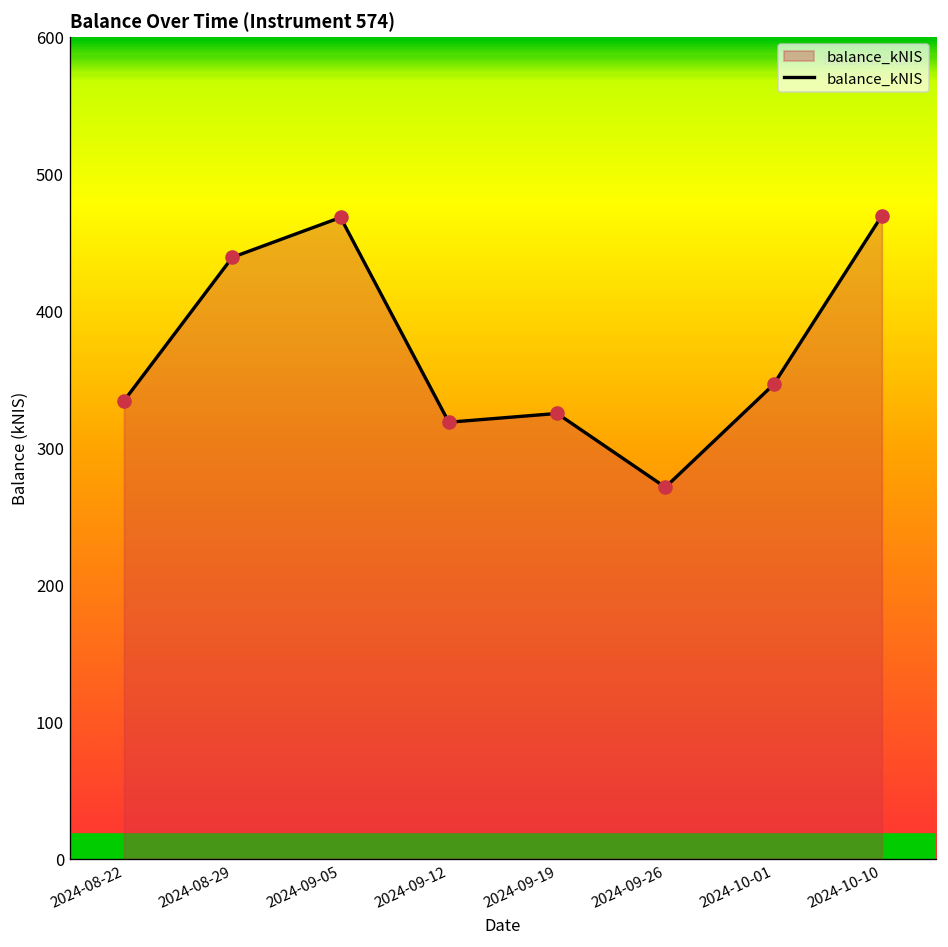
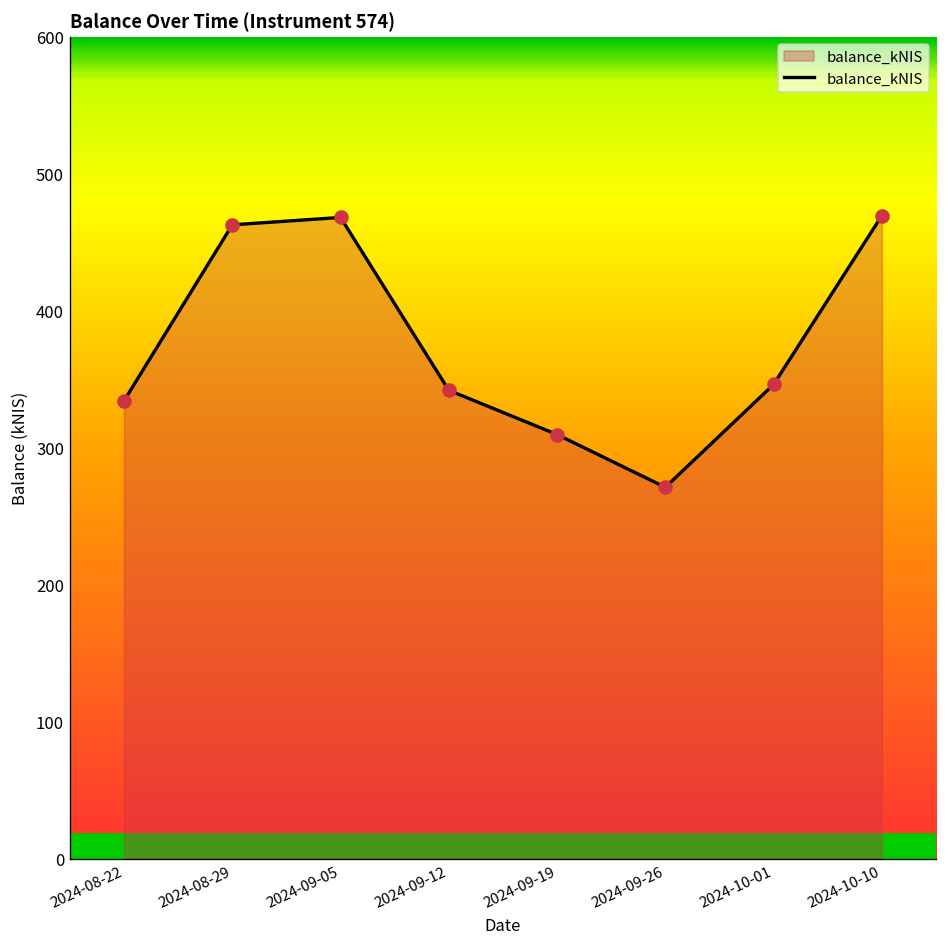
2024-08-29: 439 -> 463
2024-09-12: 319 -> 342
2024-09-19: 325 -> 310
